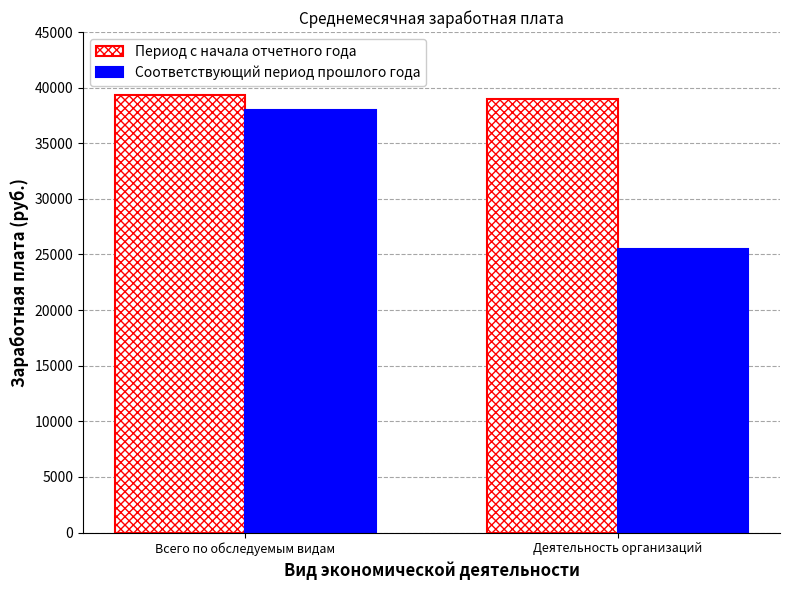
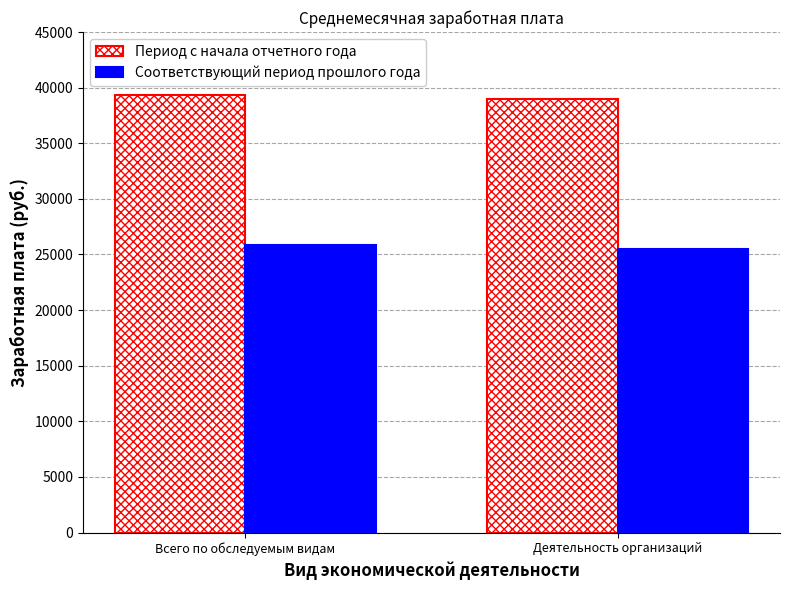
Соответствующий период прошлого года, Всего по обследуемым видам: 38000 -> 25900
